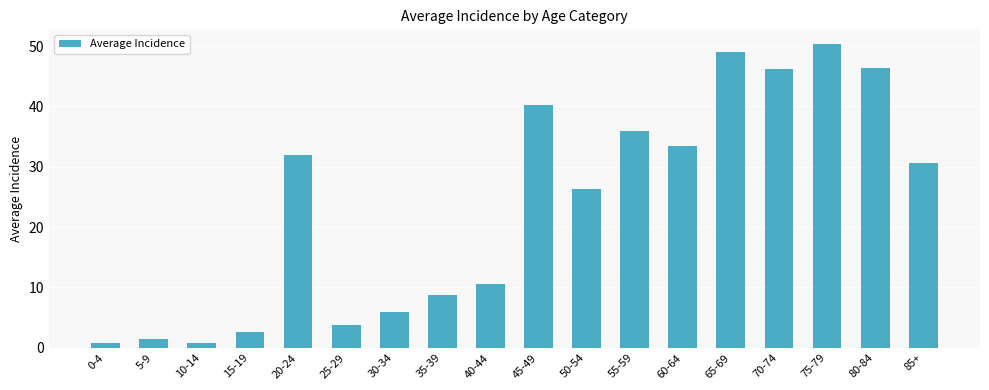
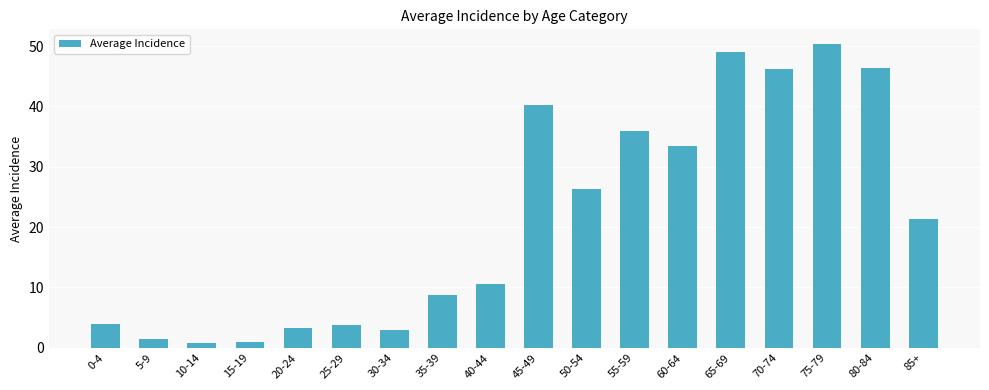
0-4: 1 -> 4
15-19: 3 -> 1
20-24: 32 -> 3
30-34: 6 -> 3
85+: 31 -> 21
